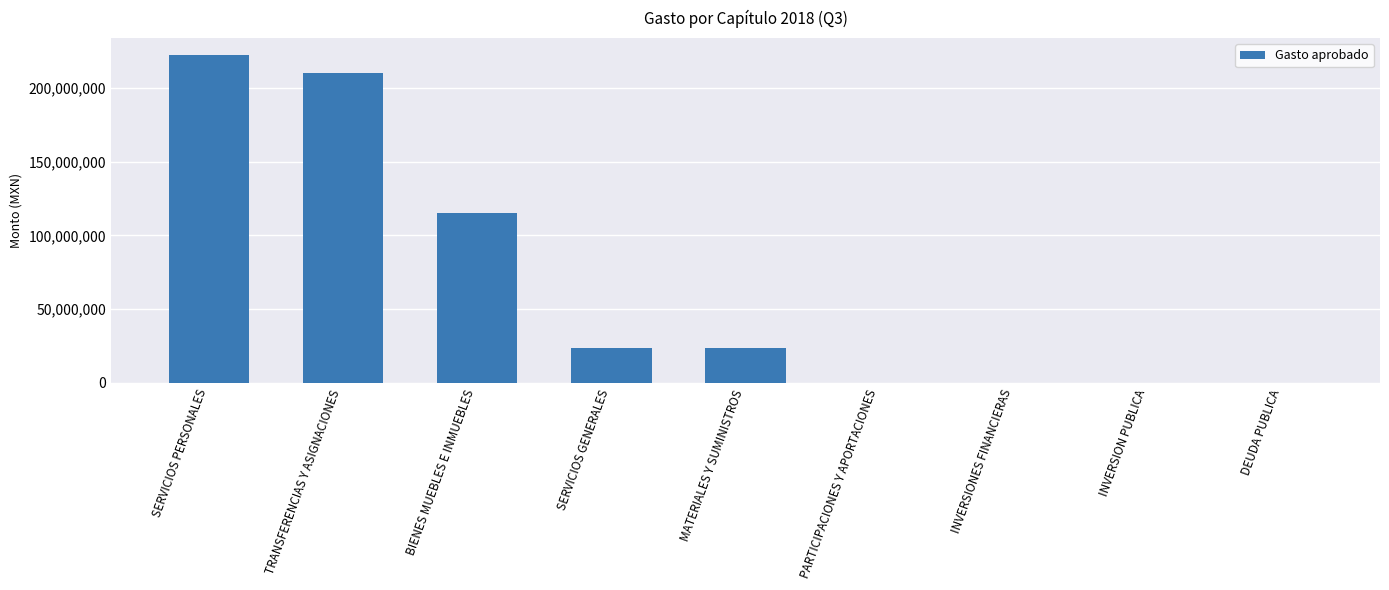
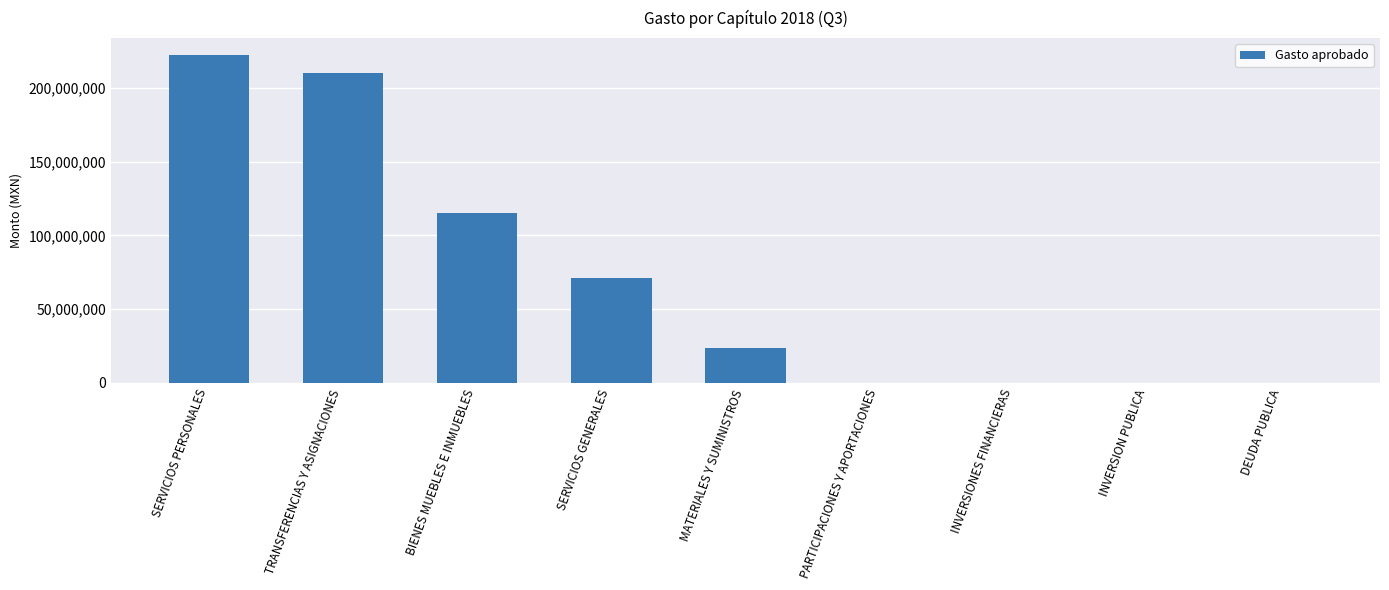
SERVICIOS GENERALES: 24,000,000 -> 71,000,000
